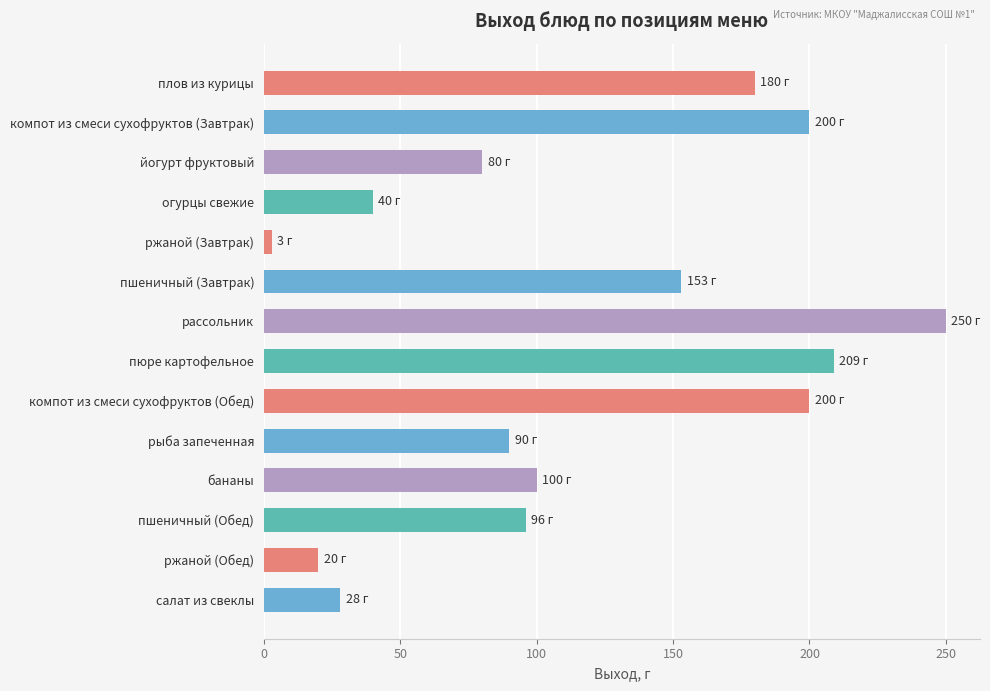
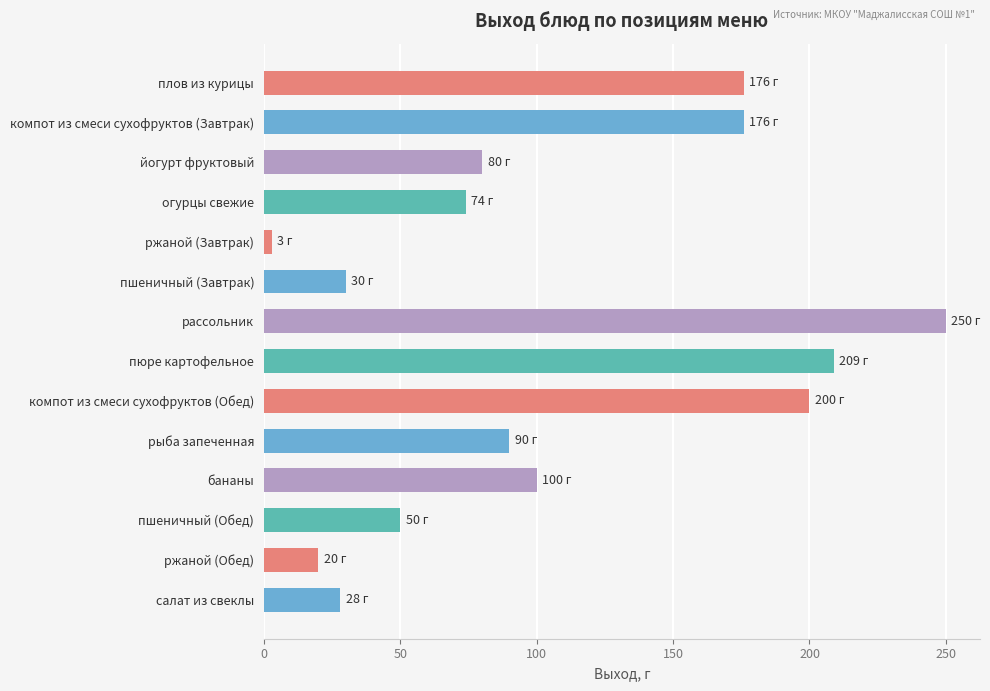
плов из курицы: 180 -> 176
компот из смеси сухофруктов (Завтрак): 200 -> 176
огурцы свежие: 40 -> 74
пшеничный (Завтрак): 153 -> 30
пшеничный (Обед): 96 -> 50
